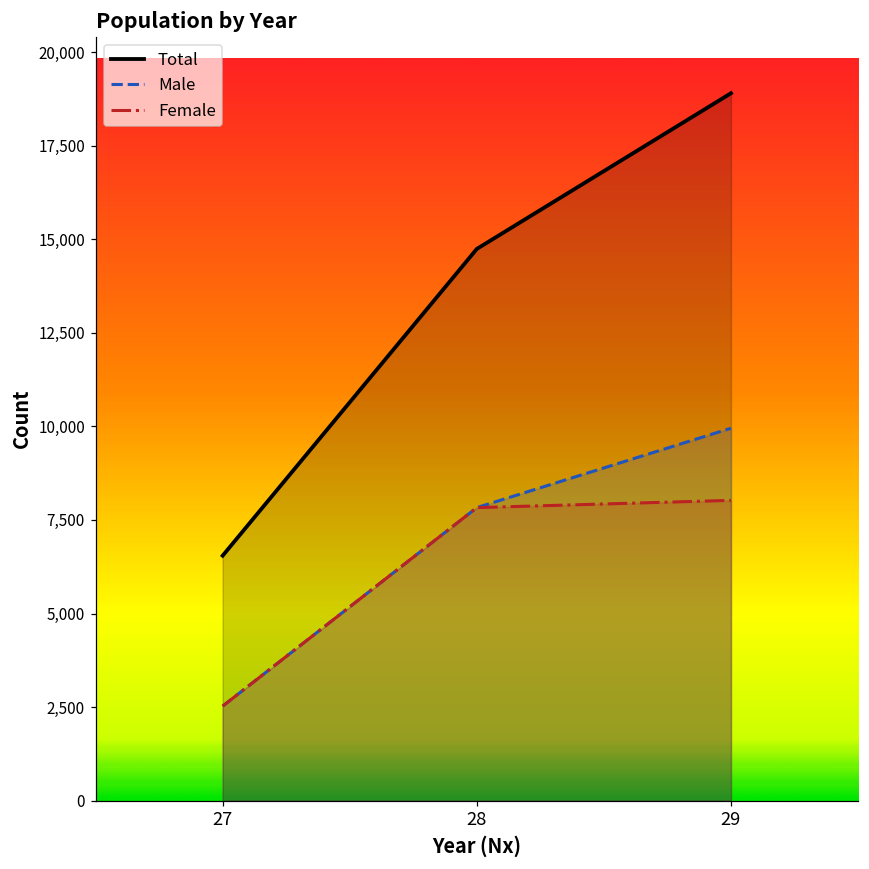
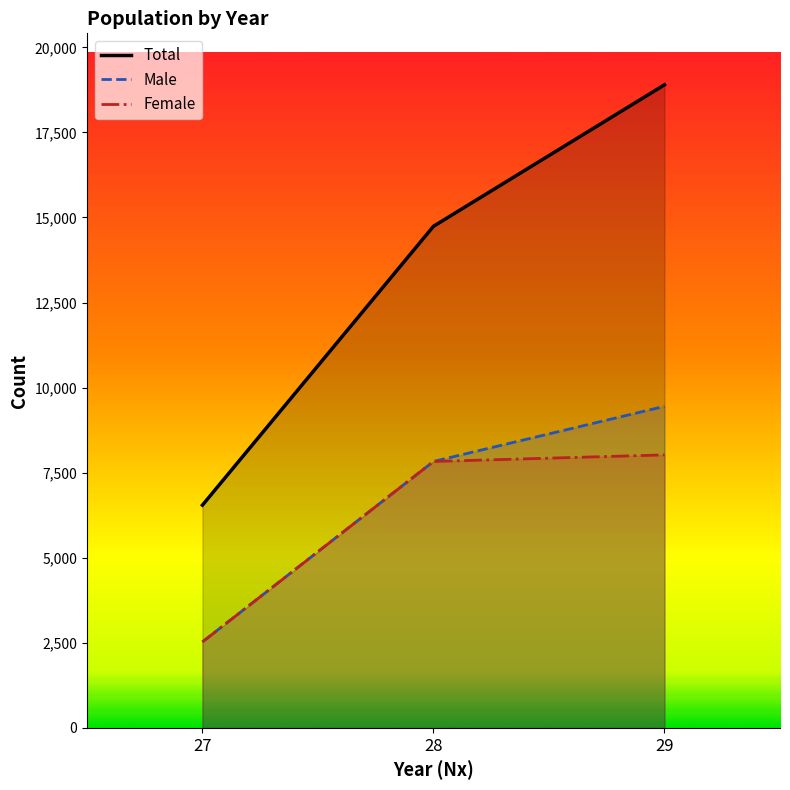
Male, 29: 10,000 -> 9,500
